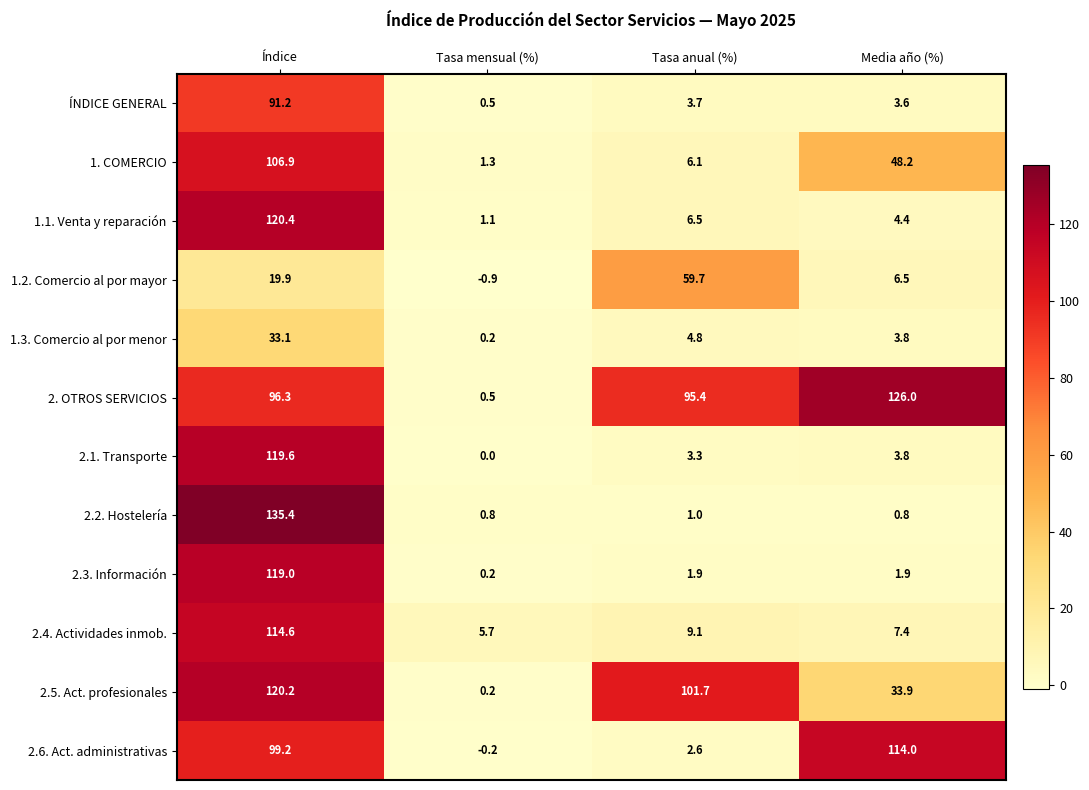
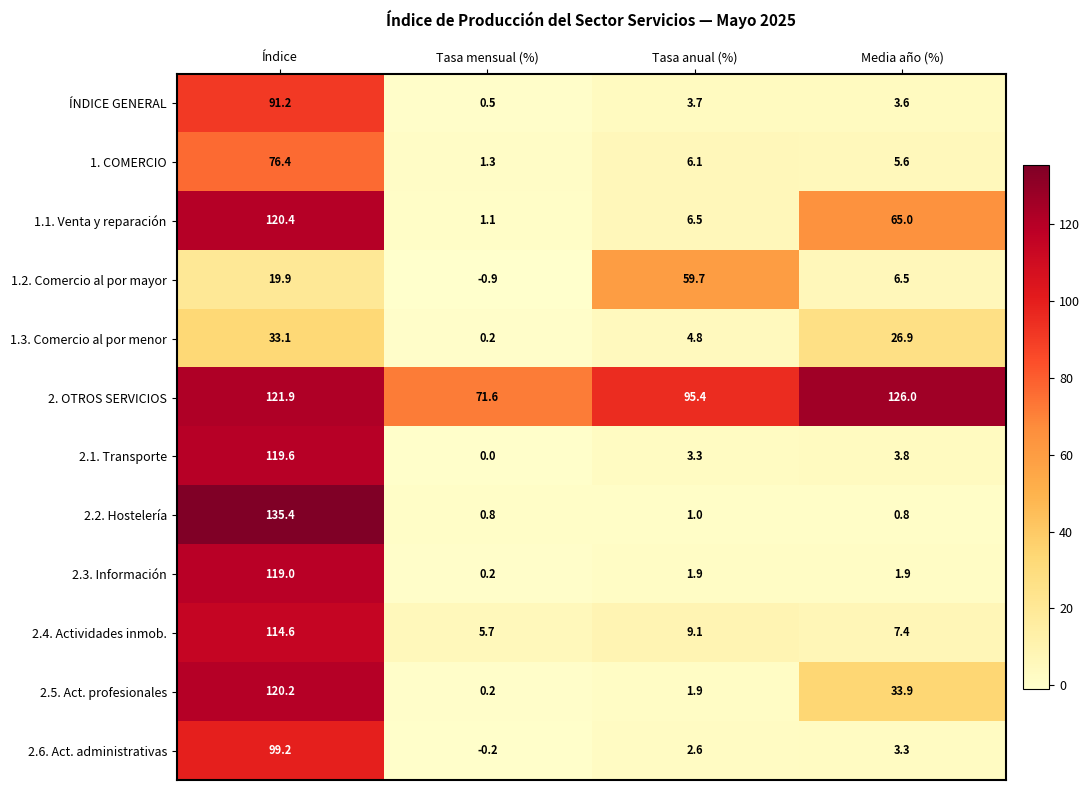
1. COMERCIO, Índice: 106.9 -> 76.4
1. COMERCIO, Media año (%): 48.2 -> 5.6
1.1. Venta y reparación, Media año (%): 4.4 -> 65.0
1.3. Comercio al por menor, Media año (%): 3.8 -> 26.9
2. OTROS SERVICIOS, Índice: 96.3 -> 121.9
2. OTROS SERVICIOS, Tasa mensual (%): 0.5 -> 71.6
2.5. Act. profesionales, Tasa anual (%): 101.7 -> 1.9
2.6. Act. administrativas, Media año (%): 114.0 -> 3.3
